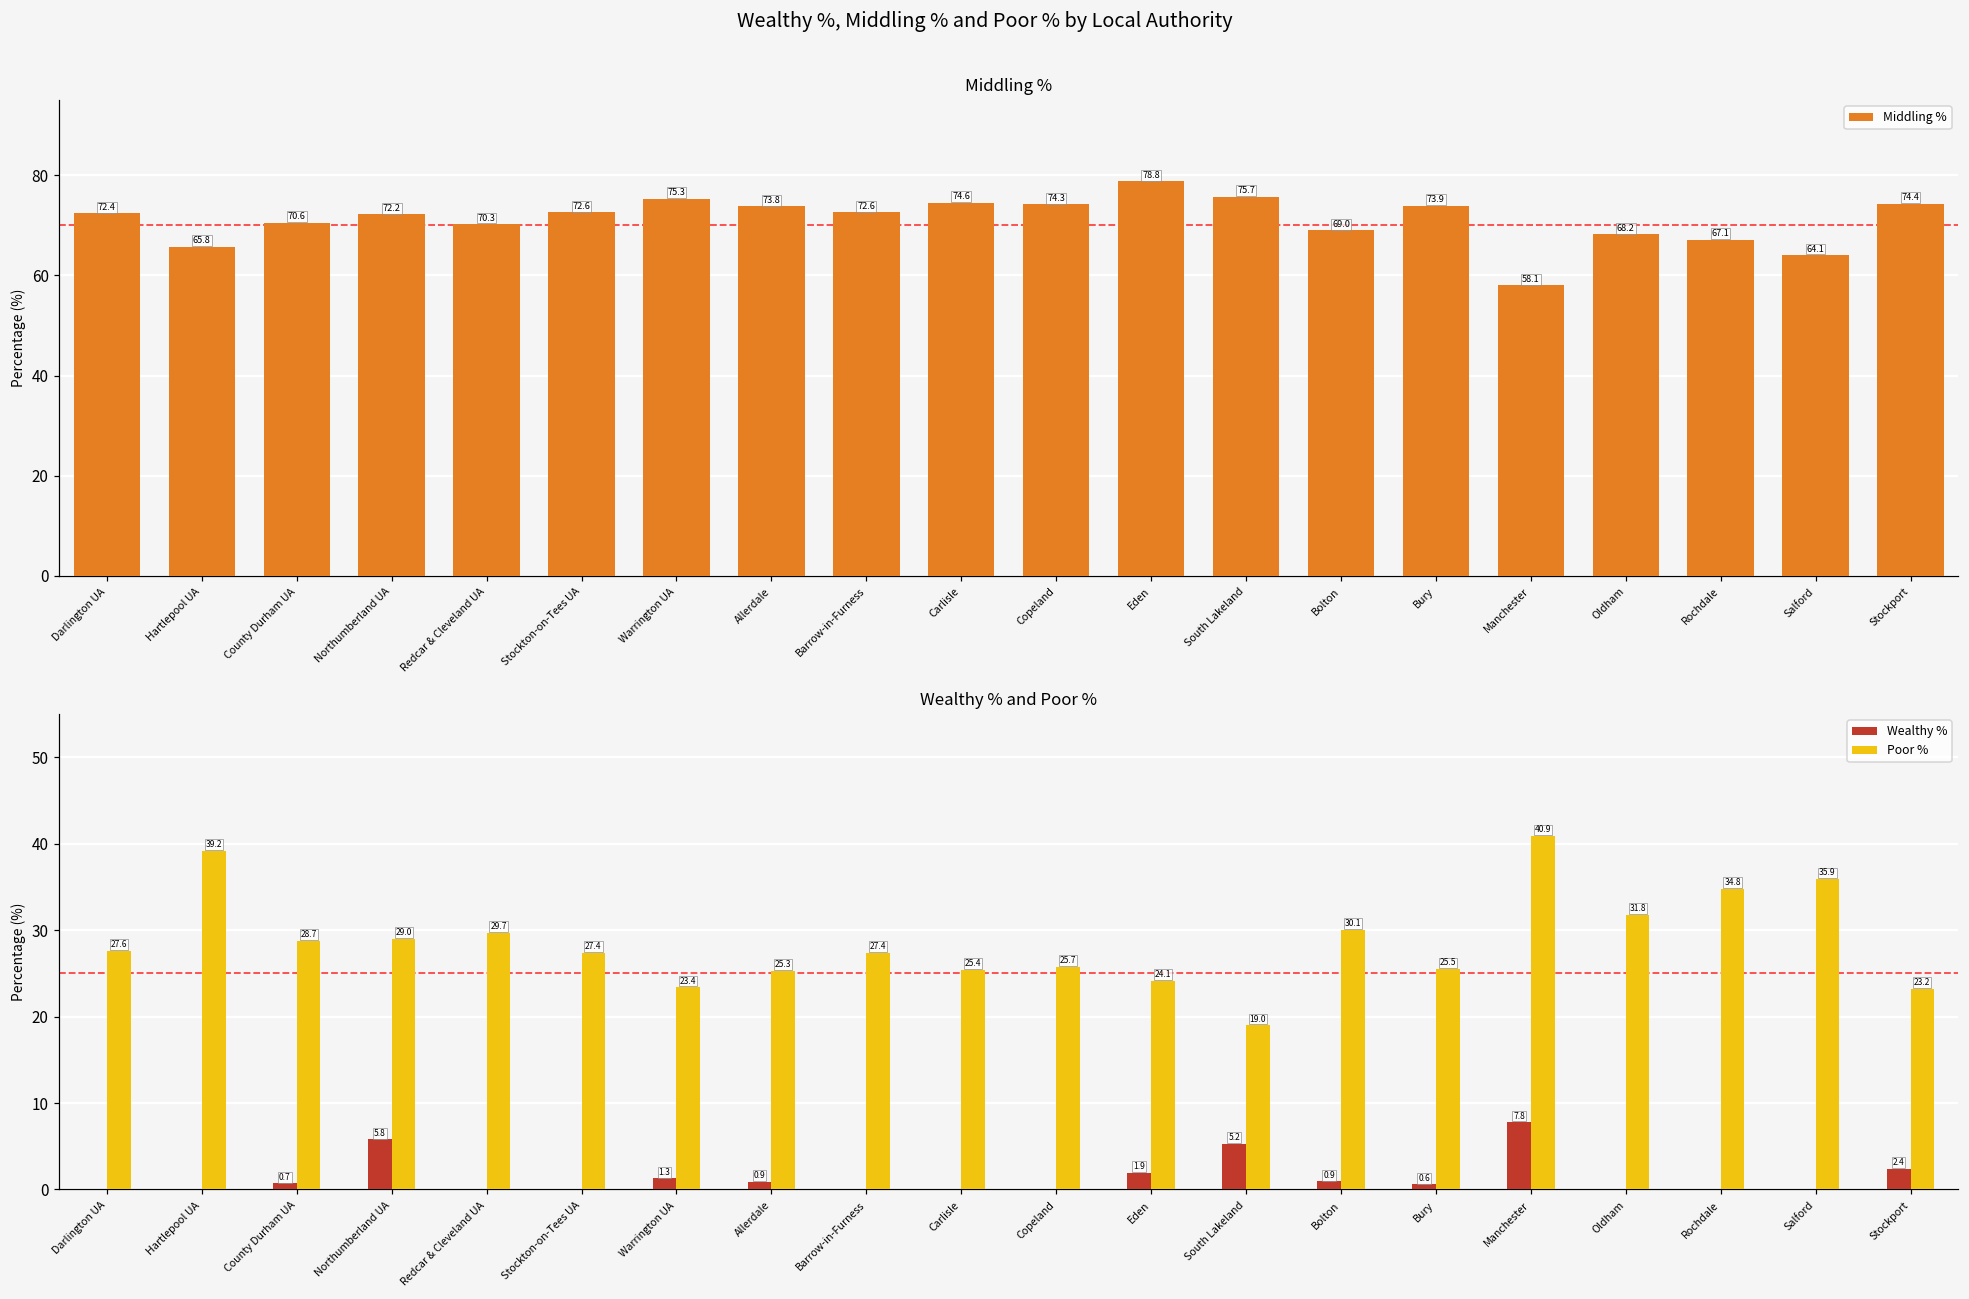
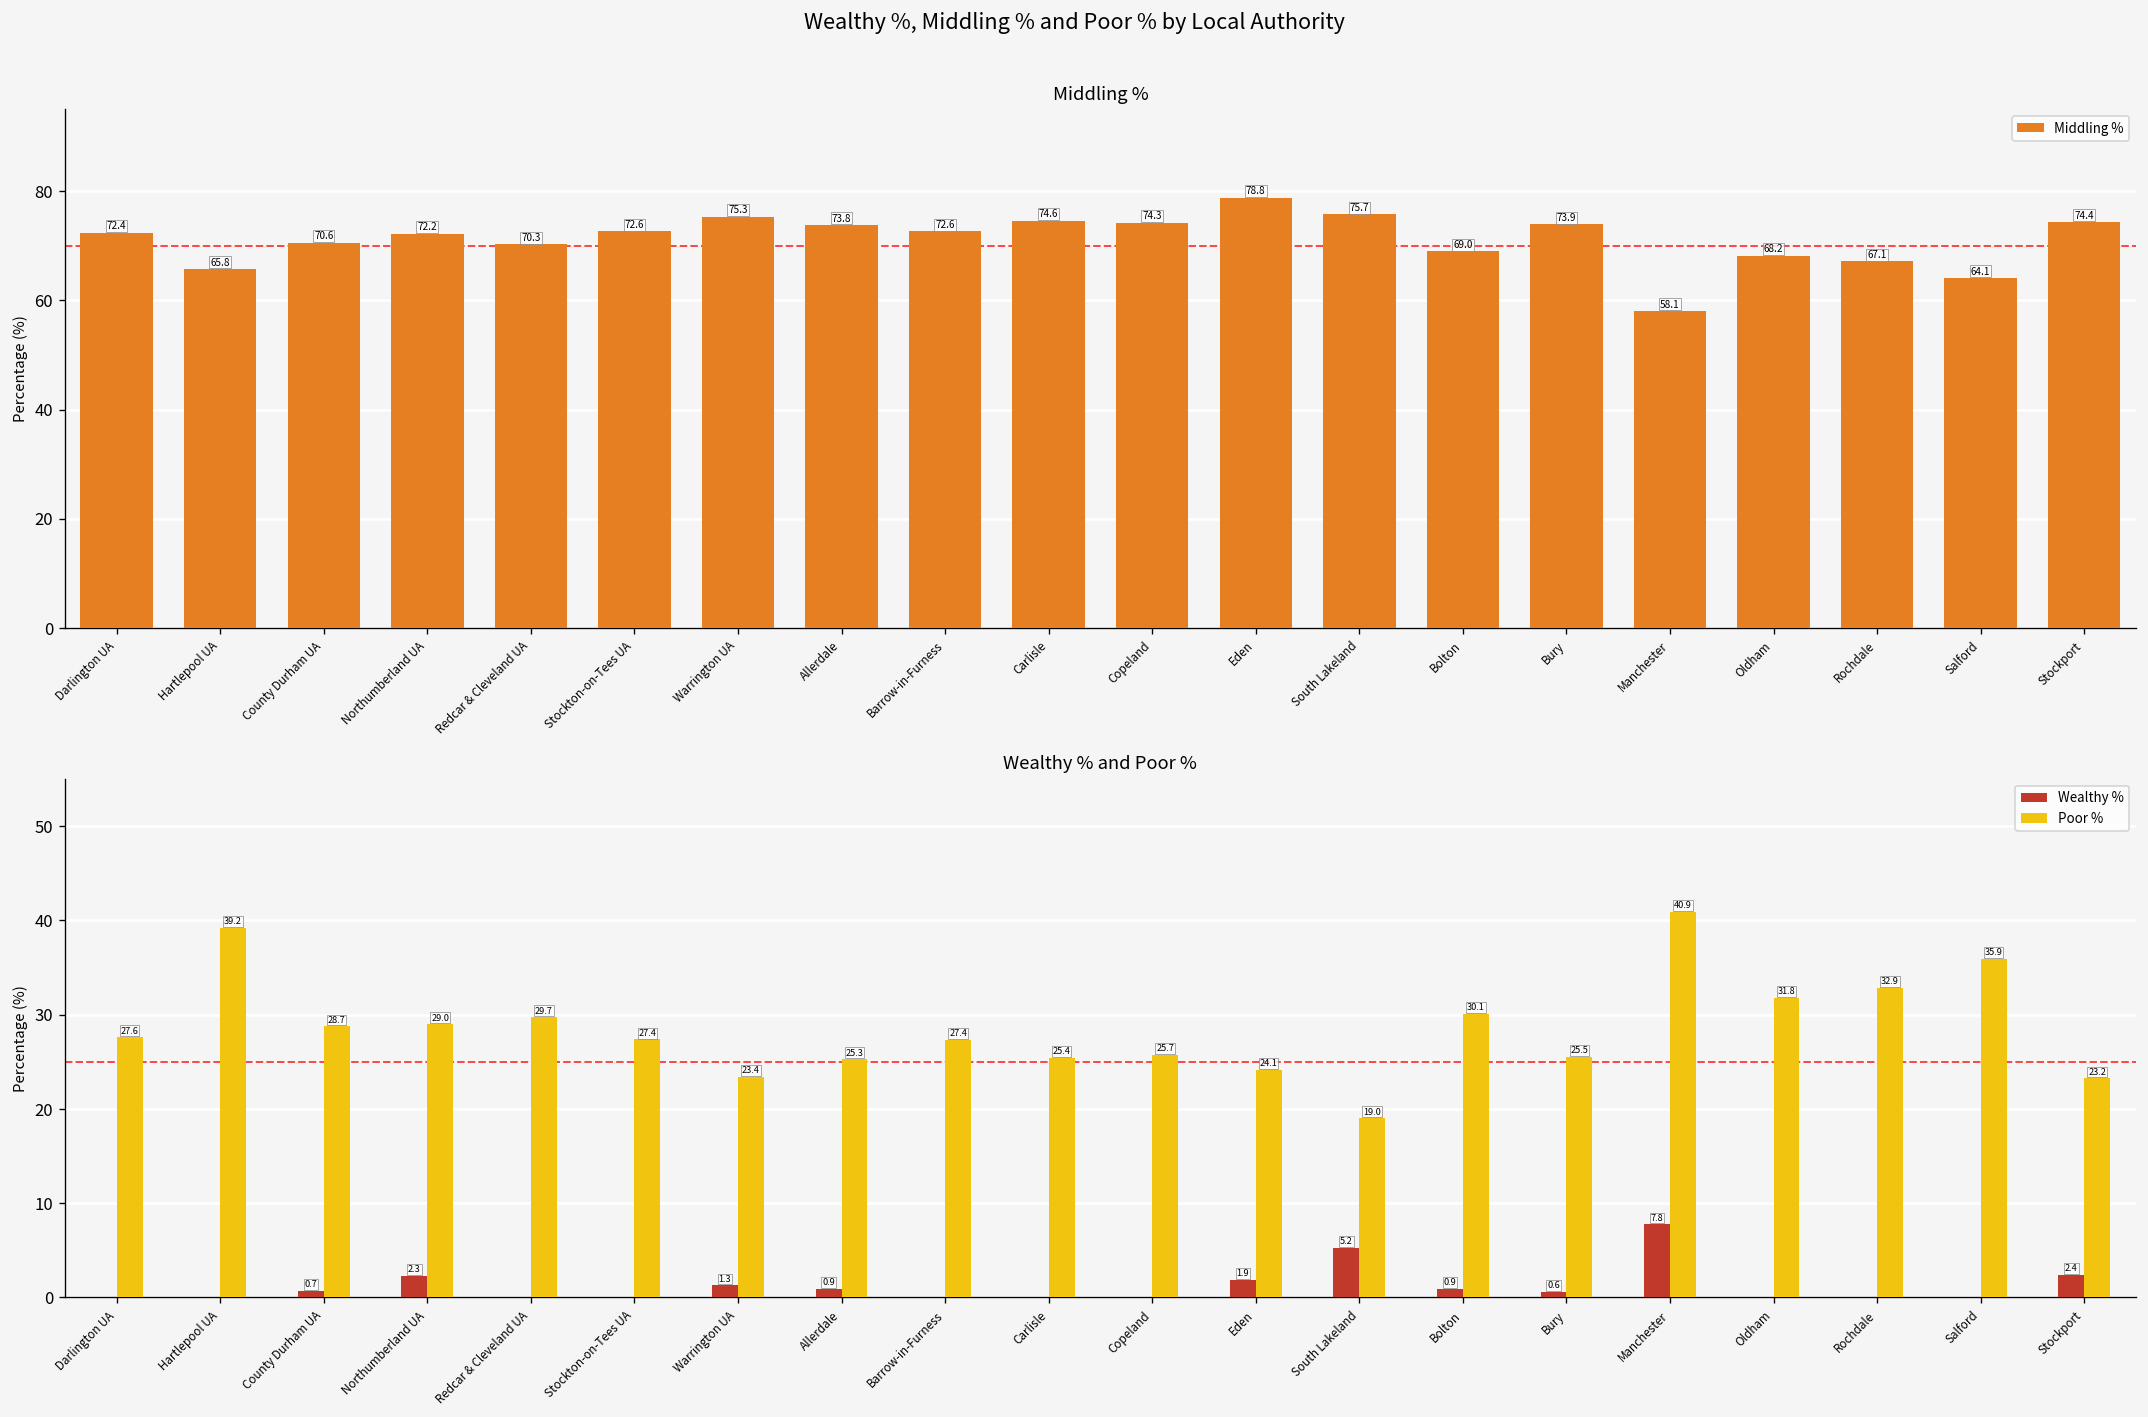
Wealthy % and Poor %, Wealthy %, Northumberland UA: 5.8 -> 2.3
Wealthy % and Poor %, Poor %, Rochdale: 34.8 -> 32.9
